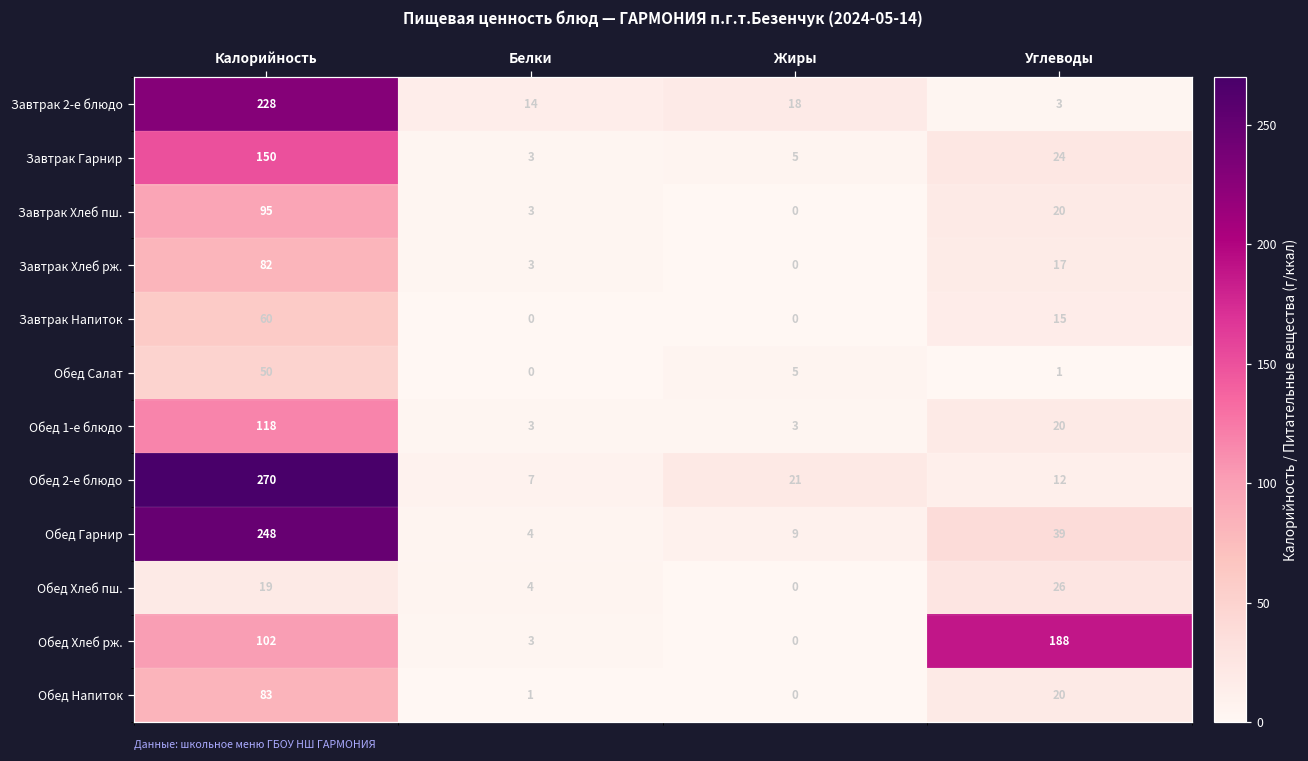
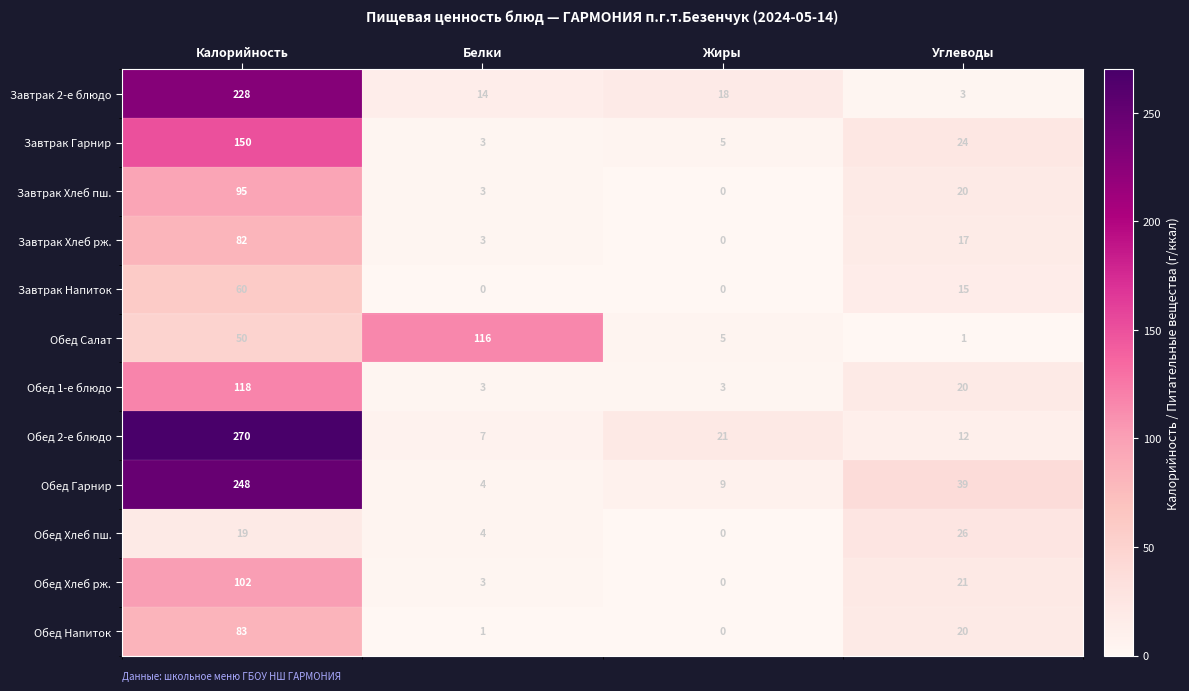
Обед Салат, Белки: 0 -> 116
Обед Хлеб рж., Углеводы: 188 -> 21
